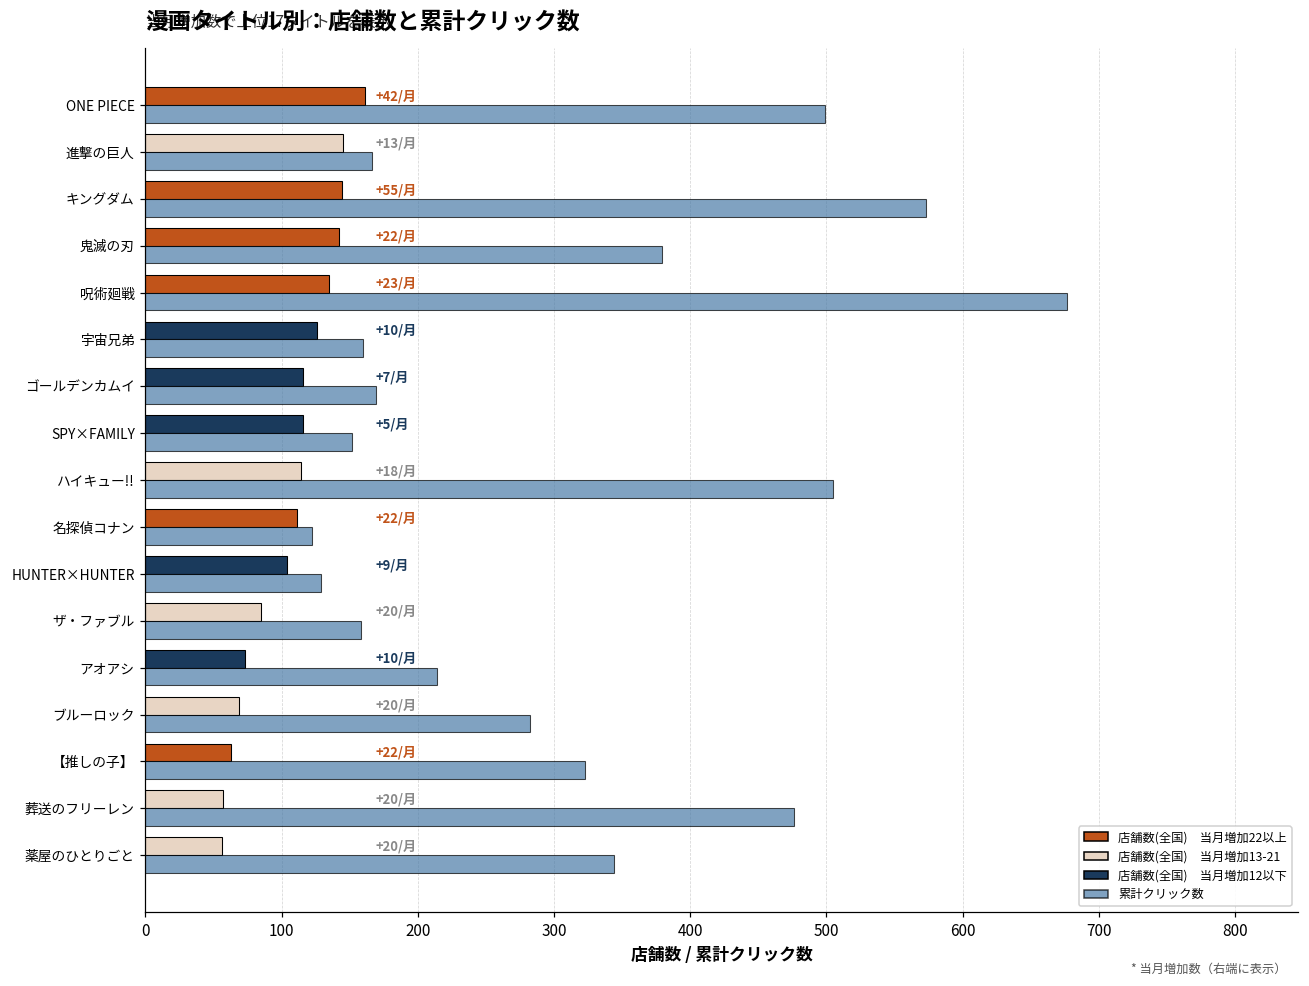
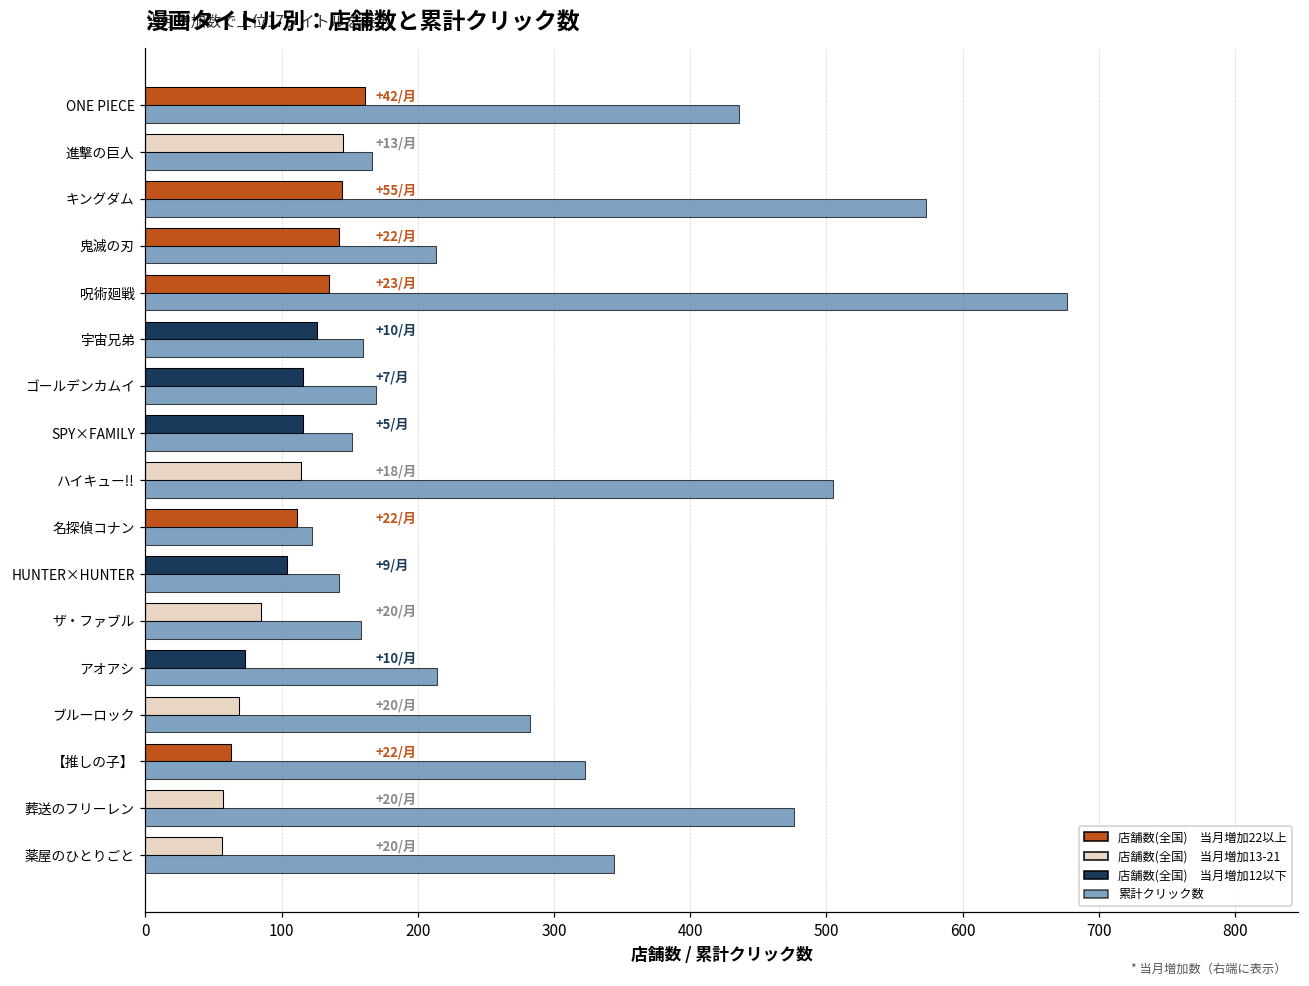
累計クリック数, ONE PIECE: 499 -> 436
累計クリック数, 鬼滅の刃: 379 -> 213
累計クリック数, HUNTER×HUNTER: 129 -> 142
